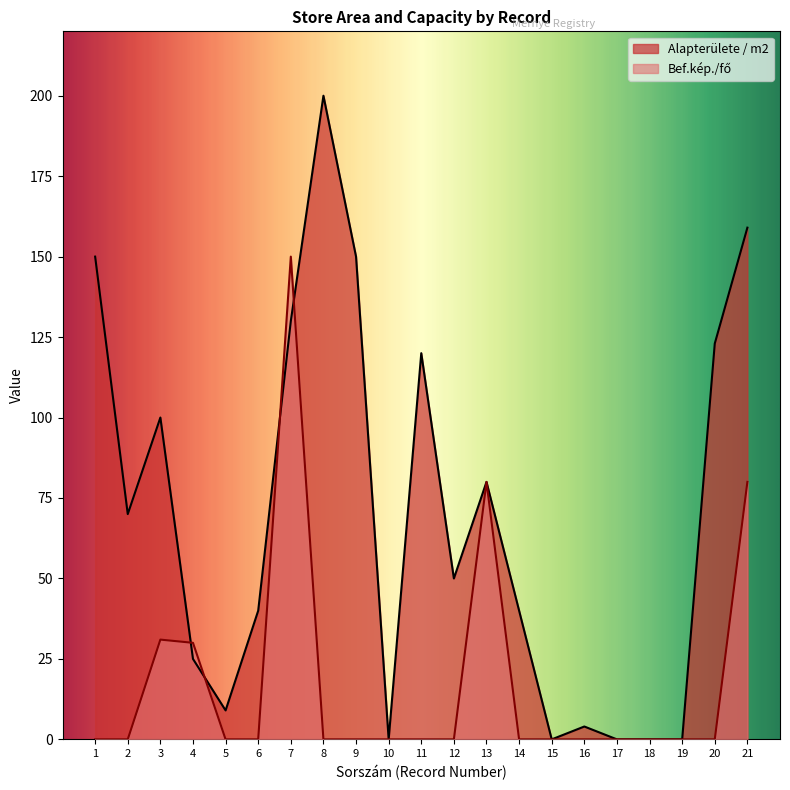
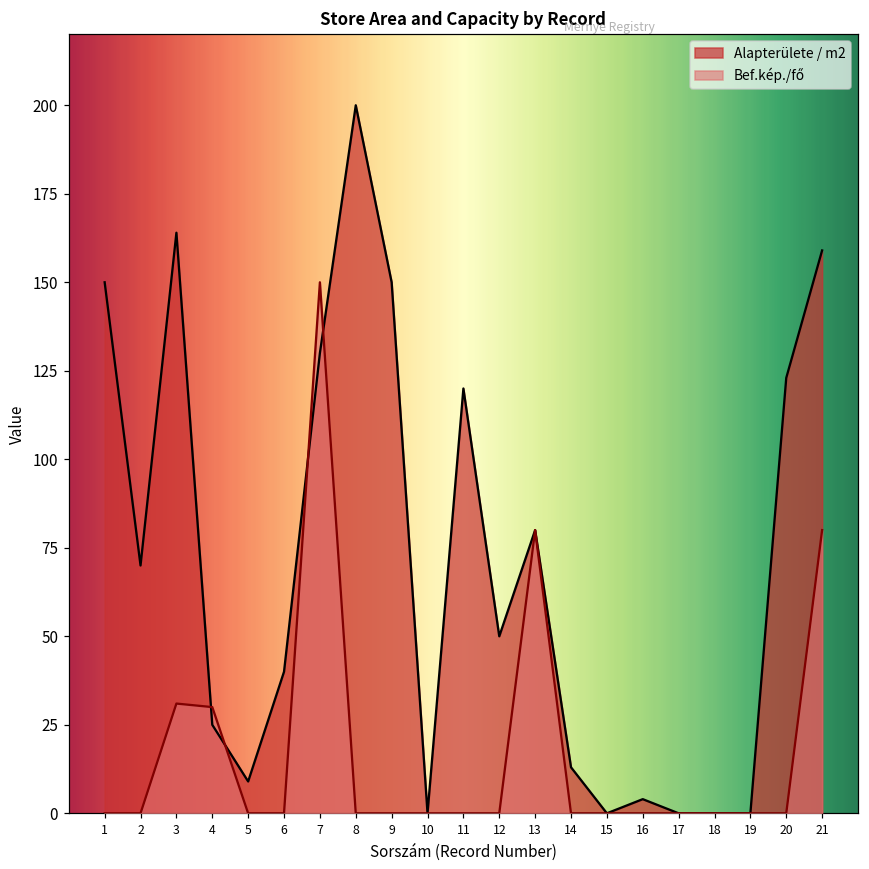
Alapterülete / m2, 3: 100 -> 164
Alapterülete / m2, 14: 40 -> 13
